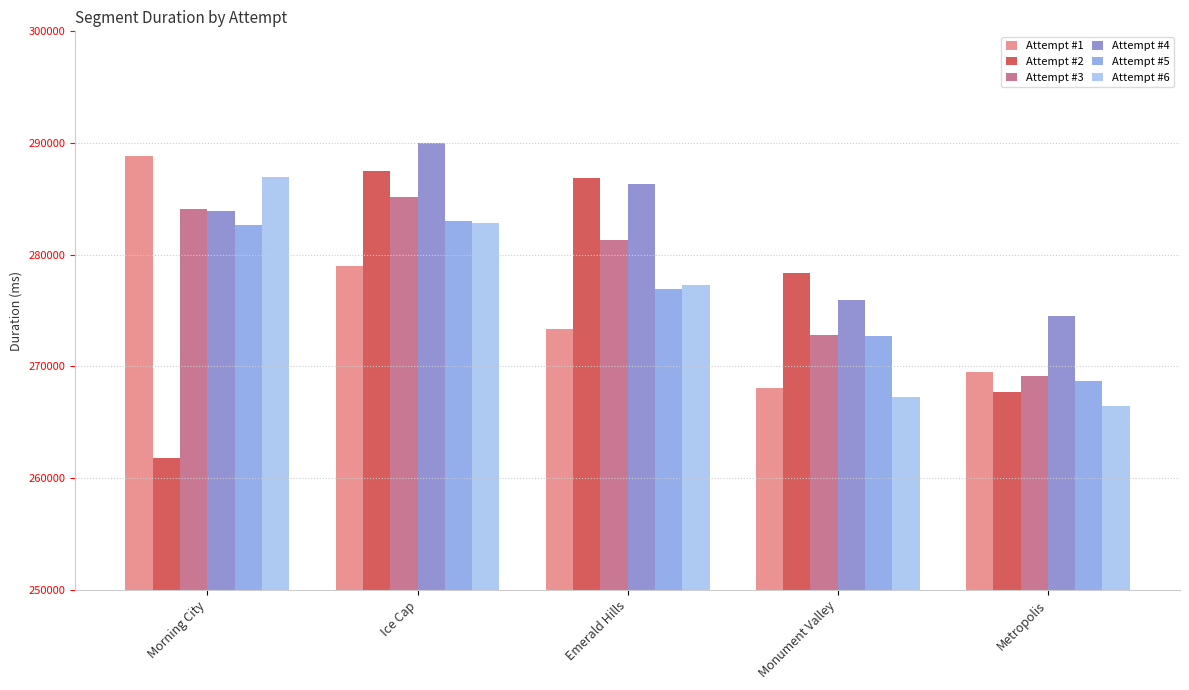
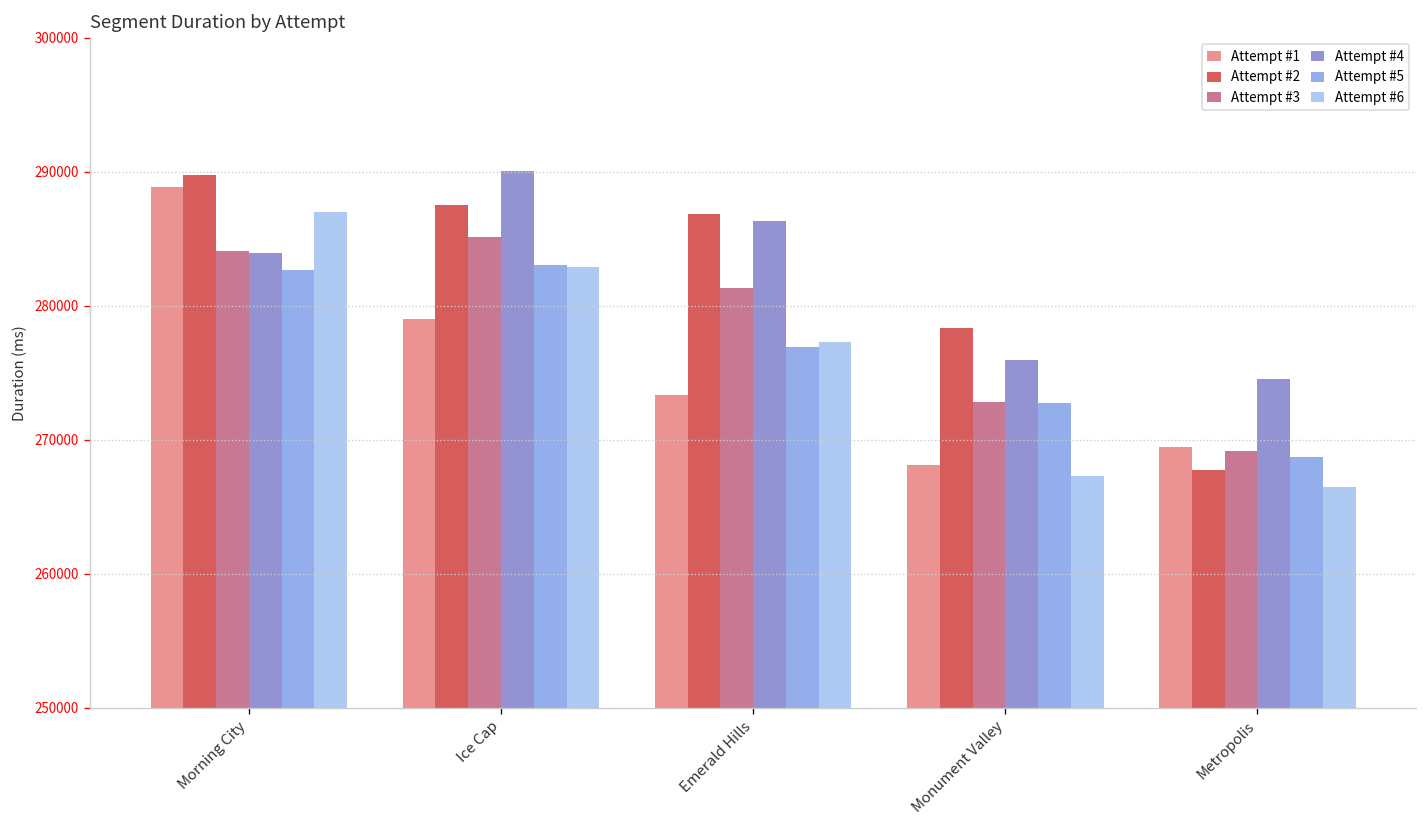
Attempt #2, Morning City: 261800 -> 289800
